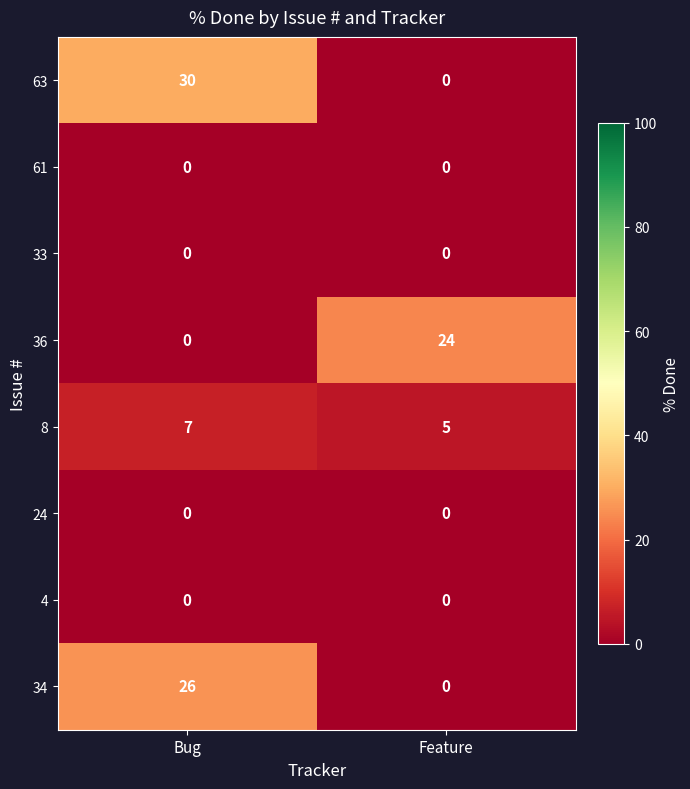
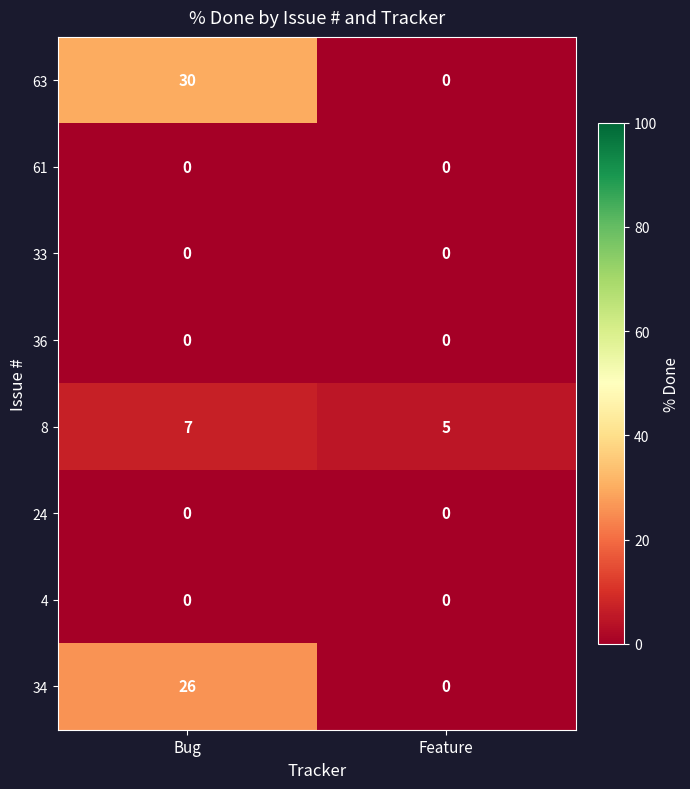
36, Feature: 24 -> 0
